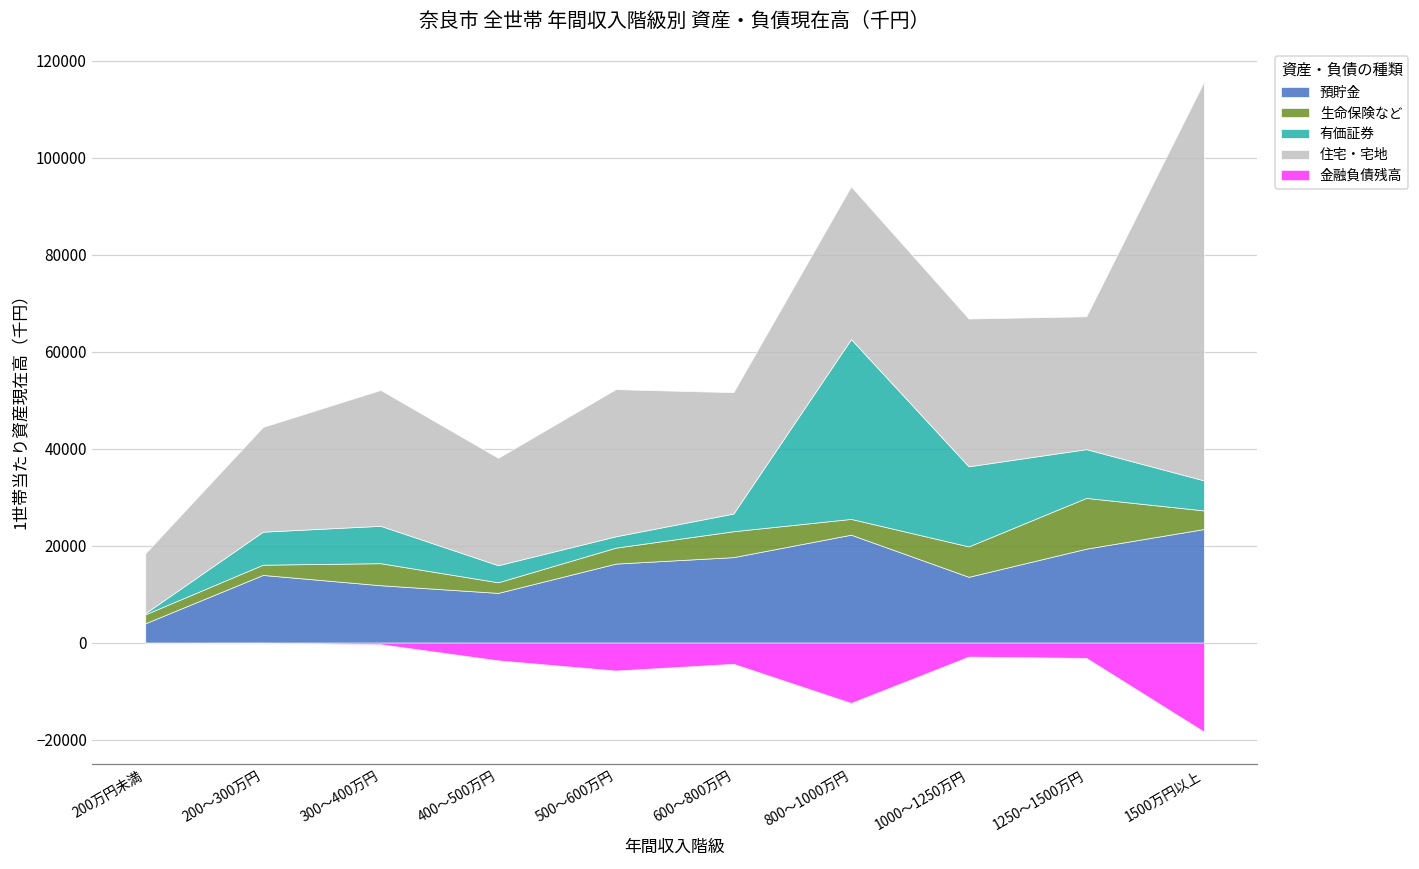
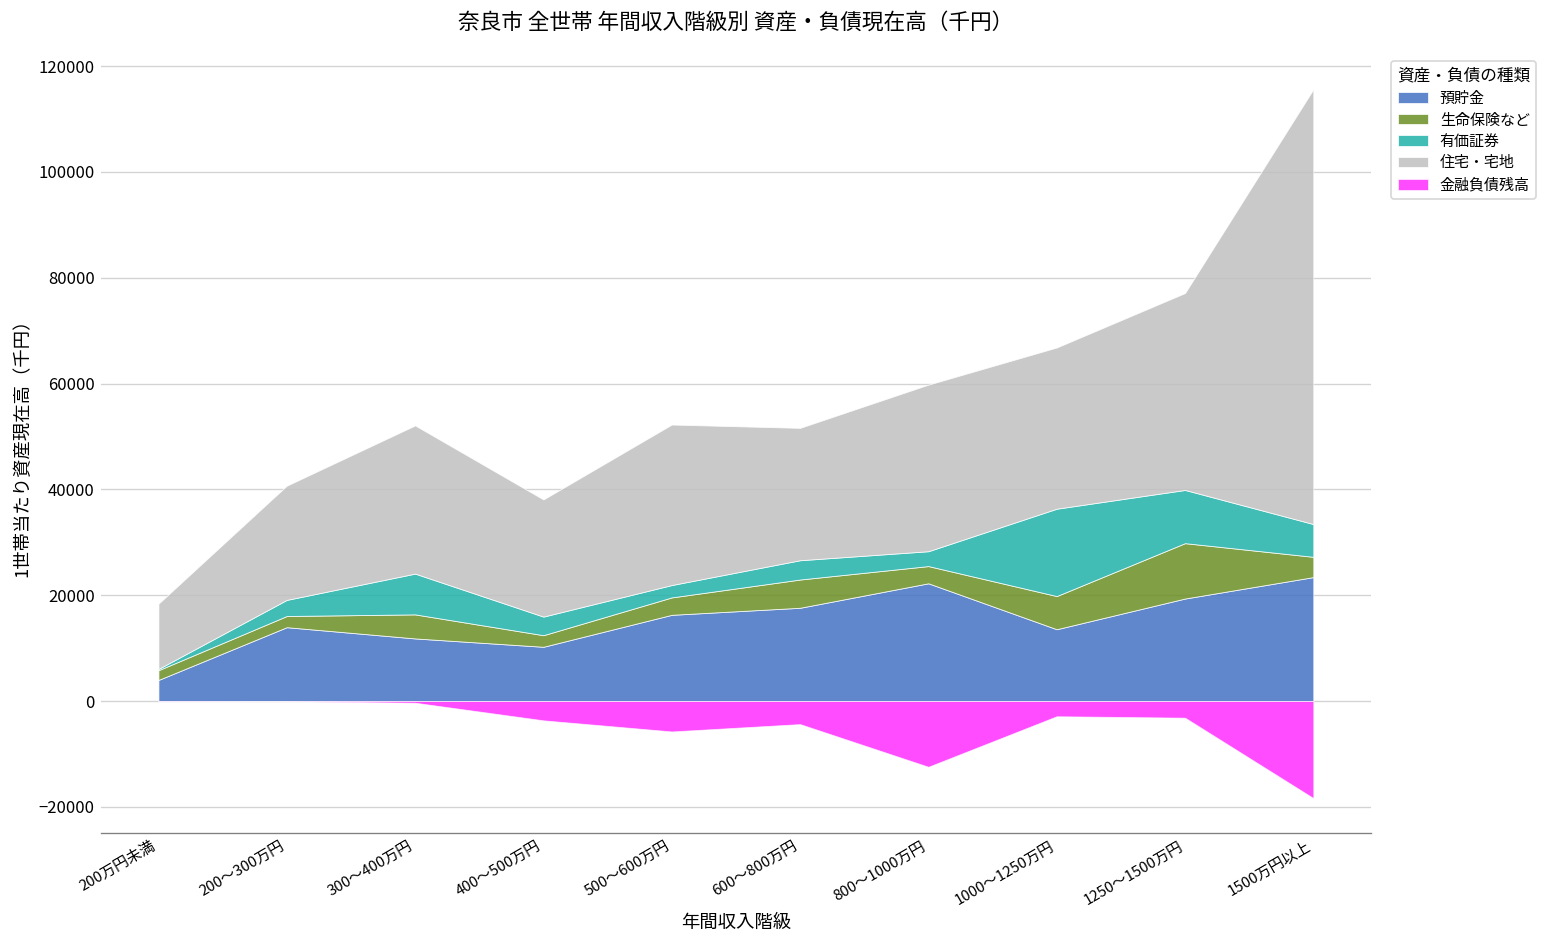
有価証券, 200～300万円: 7000 -> 3000
有価証券, 800～1000万円: 37000 -> 3000
住宅・宅地, 1250～1500万円: 27000 -> 37000
